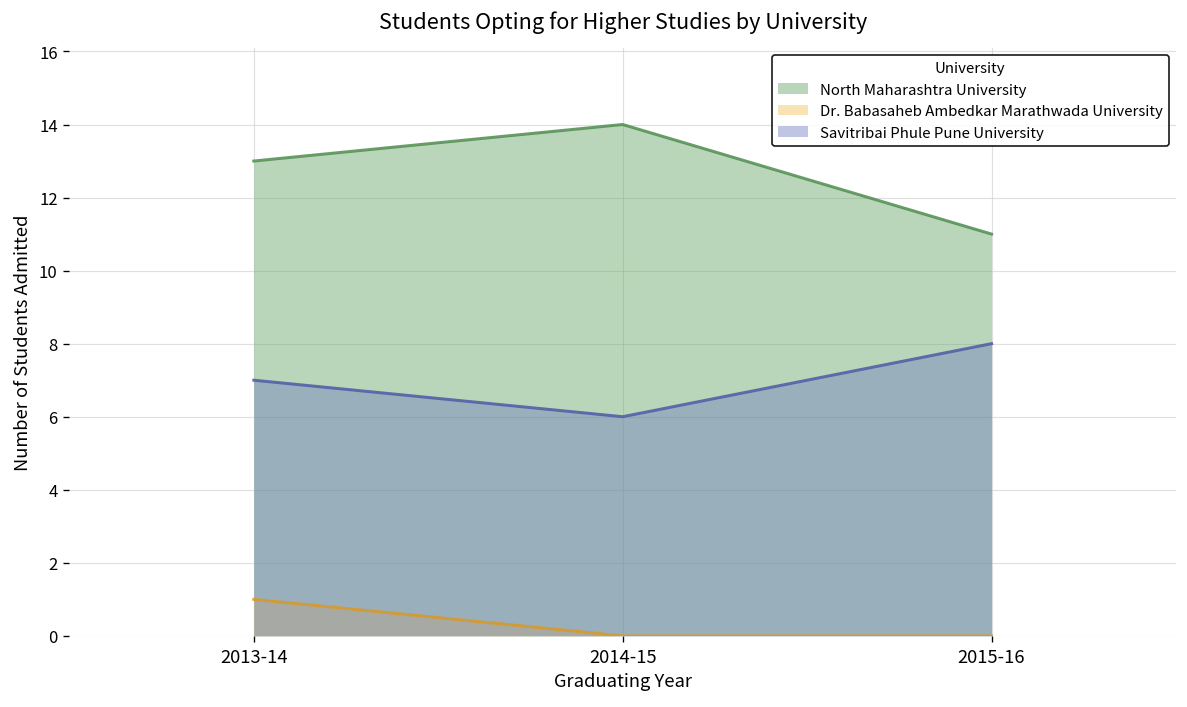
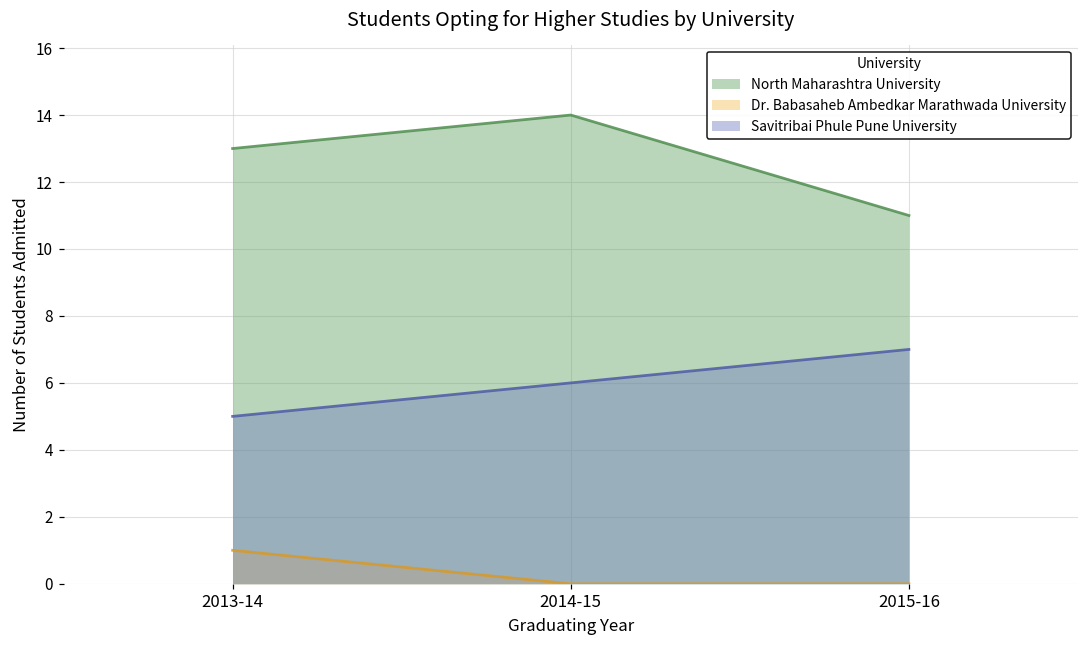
Savitribai Phule Pune University, 2013-14: 7 -> 5
Savitribai Phule Pune University, 2015-16: 8 -> 7
